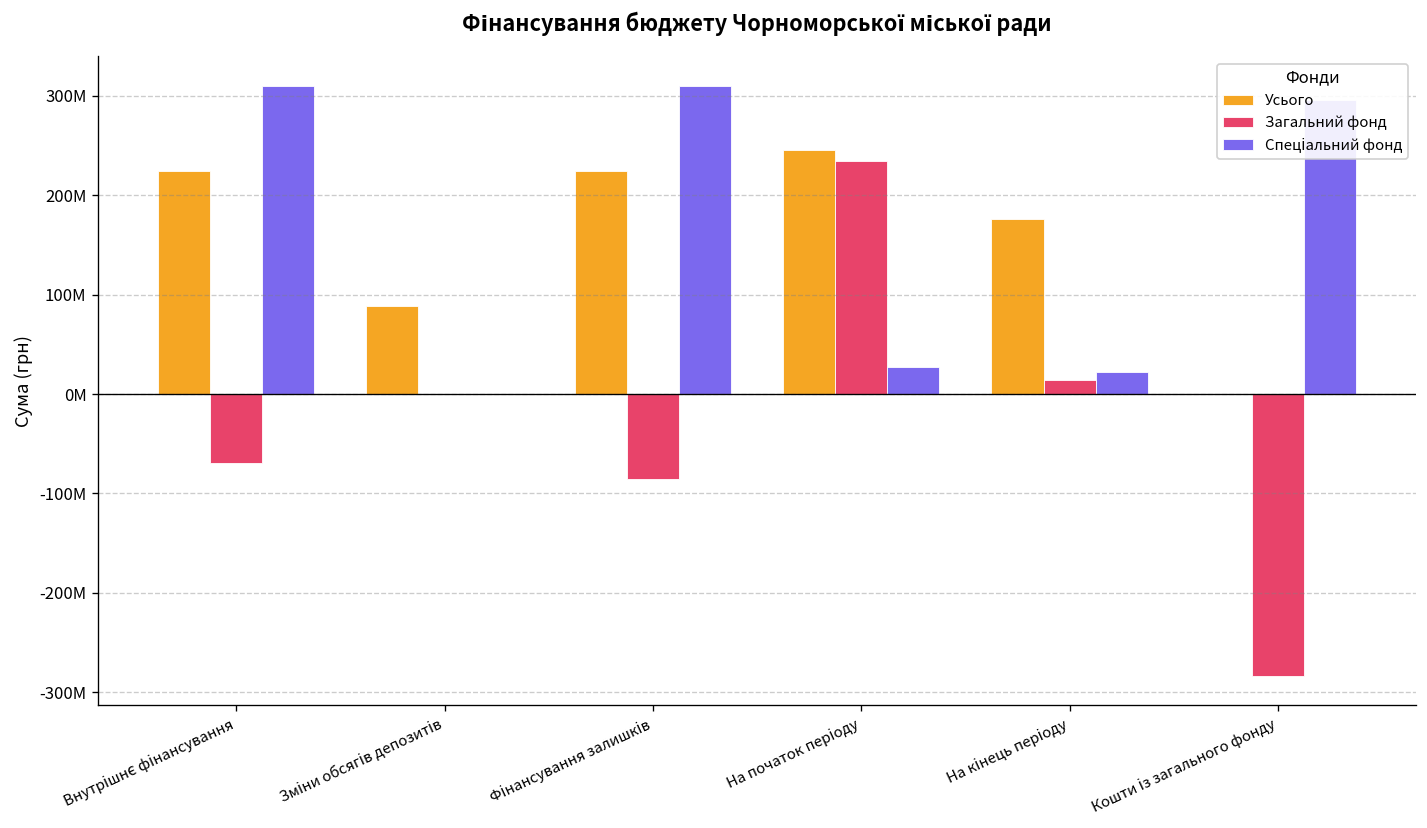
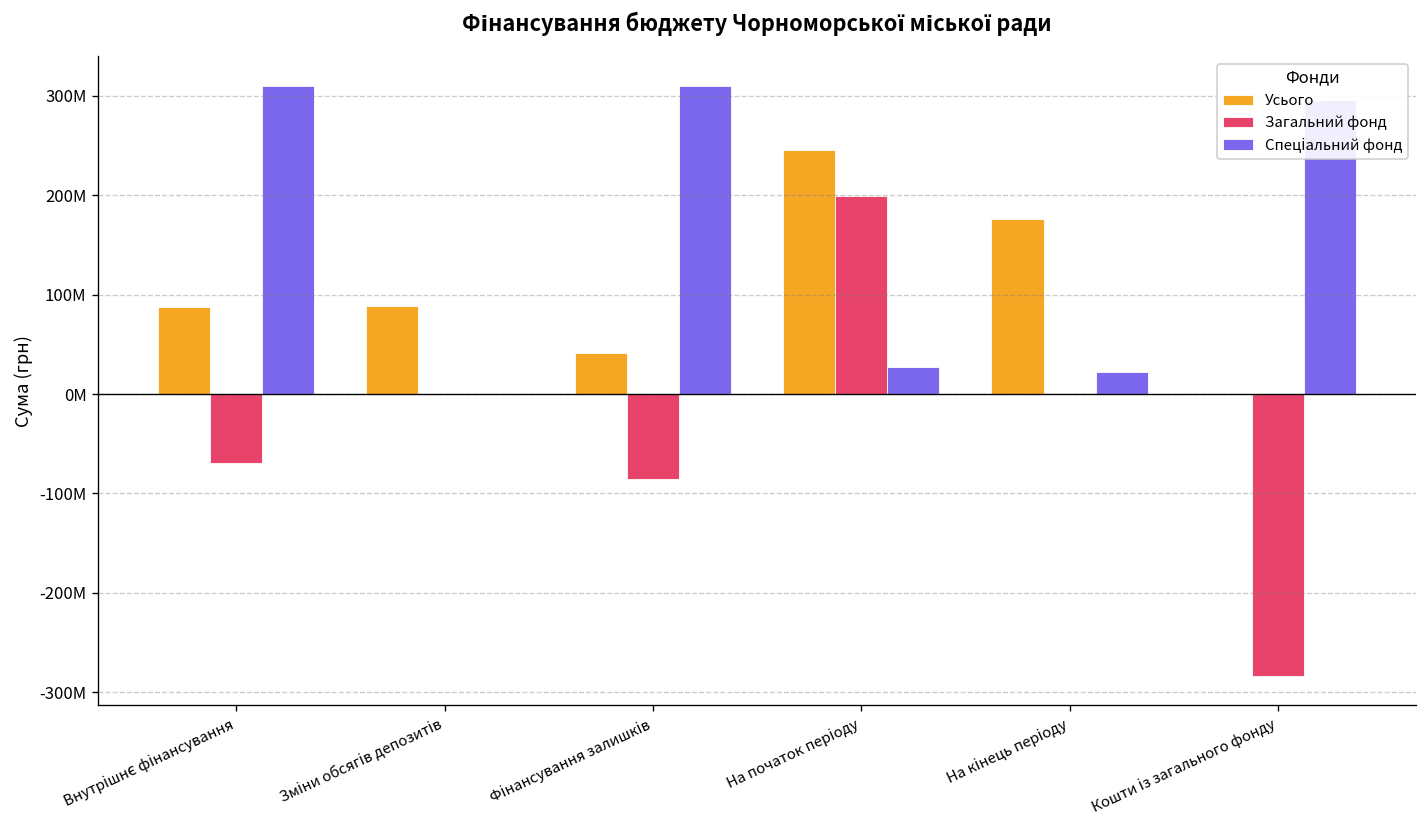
Усього, Внутрішнє фінансування: 220000000 -> 90000000
Усього, Фінансування залишків: 220000000 -> 40000000
Загальний фонд, На початок періоду: 230000000 -> 200000000
Загальний фонд, На кінець періоду: 10000000 -> 0
